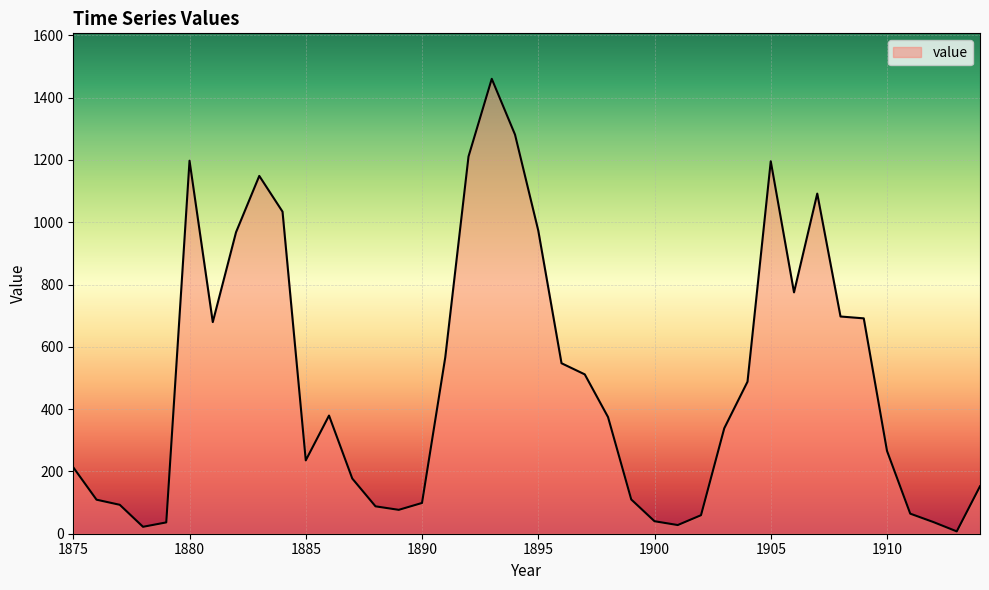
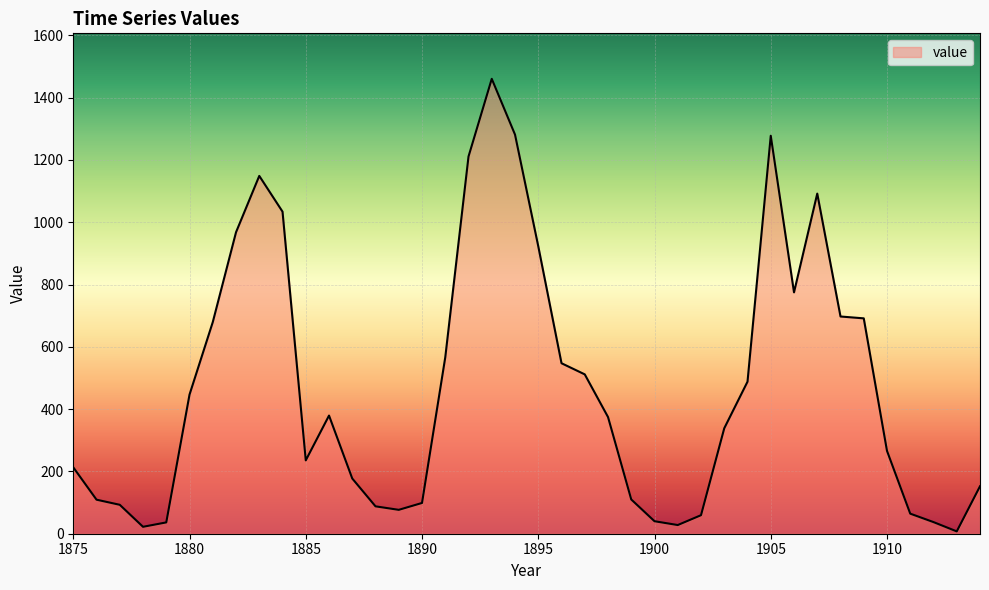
1880: 1200 -> 450
1895: 970 -> 920
1905: 1200 -> 1280
